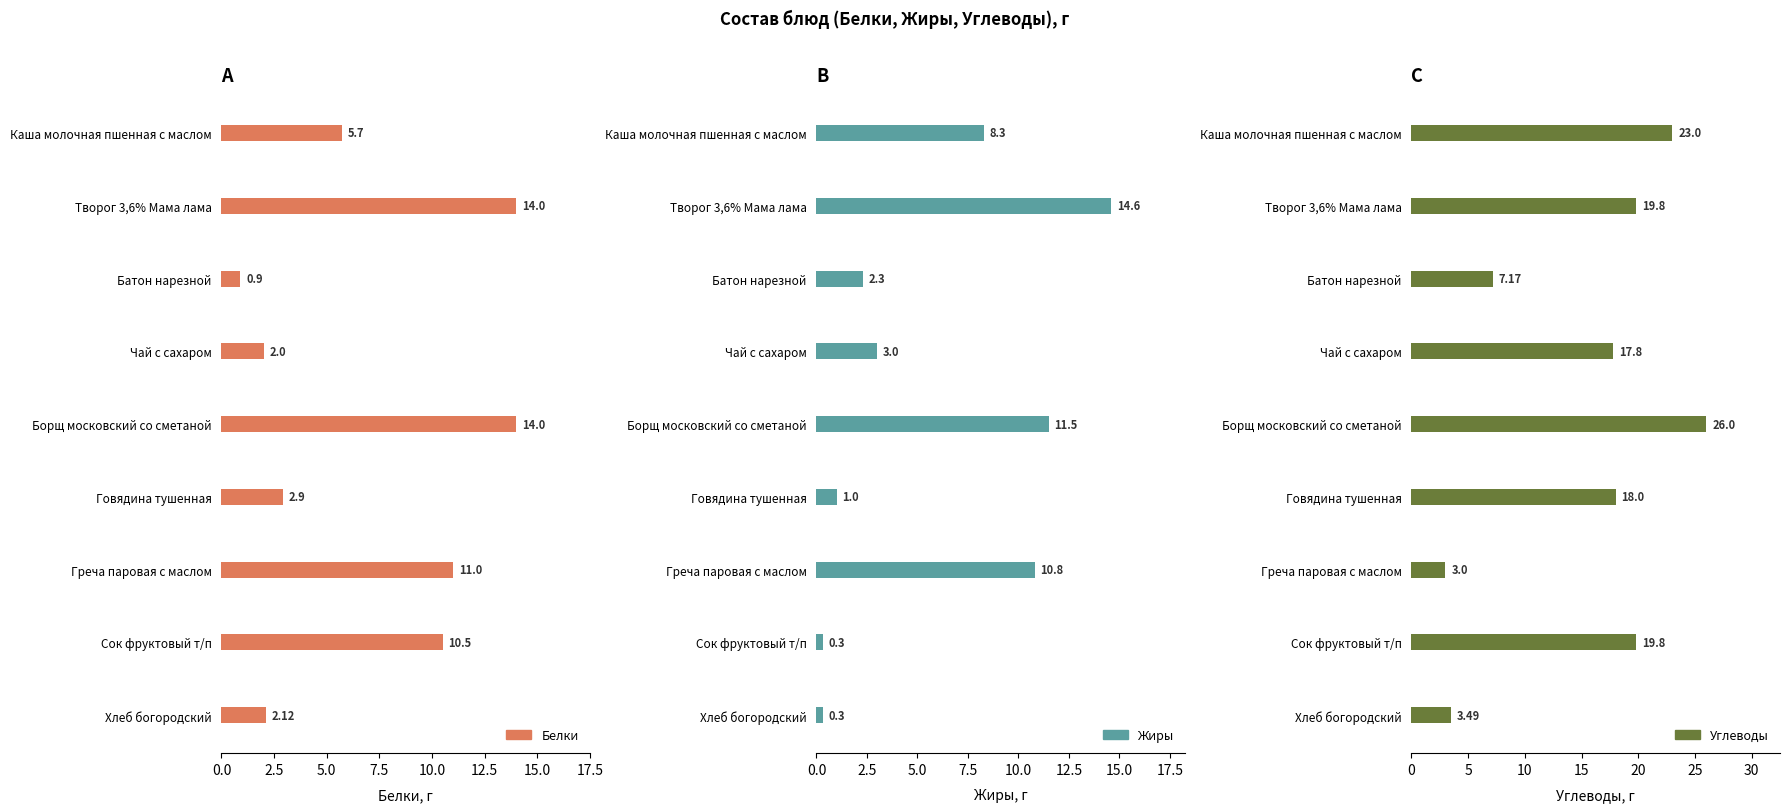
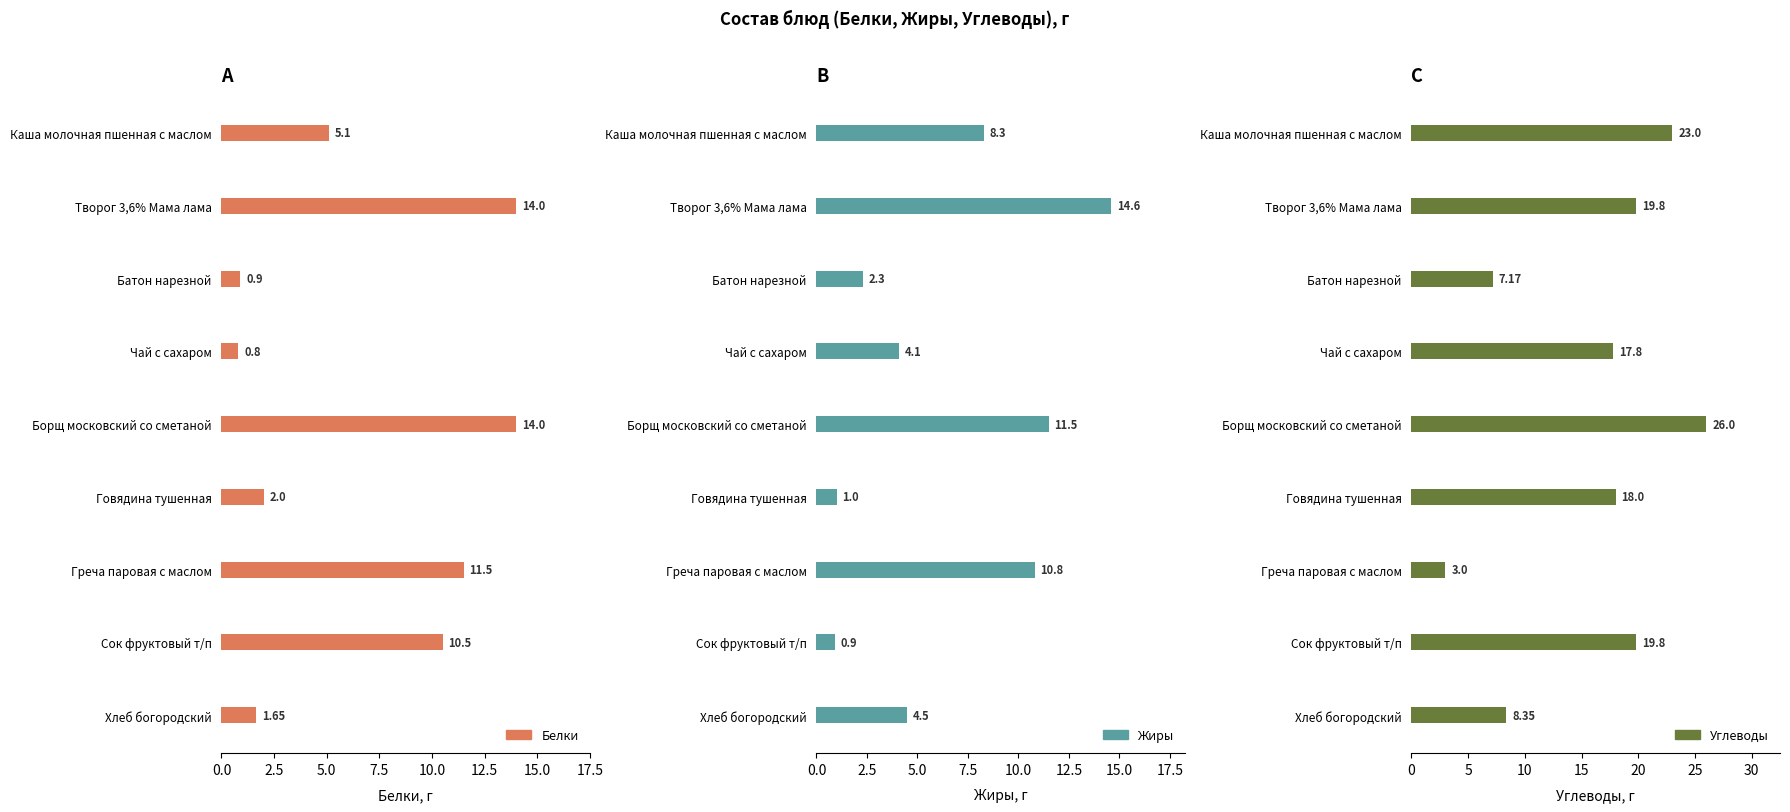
A, Каша молочная пшенная с маслом: 5.7 -> 5.1
A, Чай с сахаром: 2.0 -> 0.8
A, Говядина тушенная: 2.9 -> 2.0
A, Греча паровая с маслом: 11.0 -> 11.5
A, Хлеб богородский: 2.12 -> 1.65
B, Чай с сахаром: 3.0 -> 4.1
B, Сок фруктовый т/п: 0.3 -> 0.9
B, Хлеб богородский: 0.3 -> 4.5
C, Хлеб богородский: 3.49 -> 8.35
